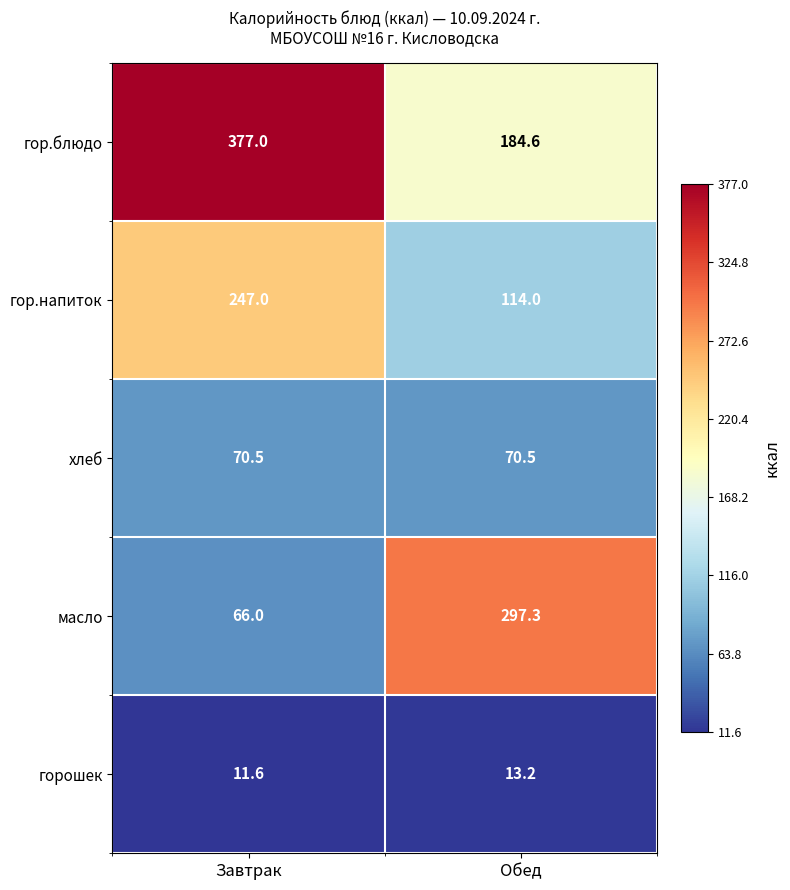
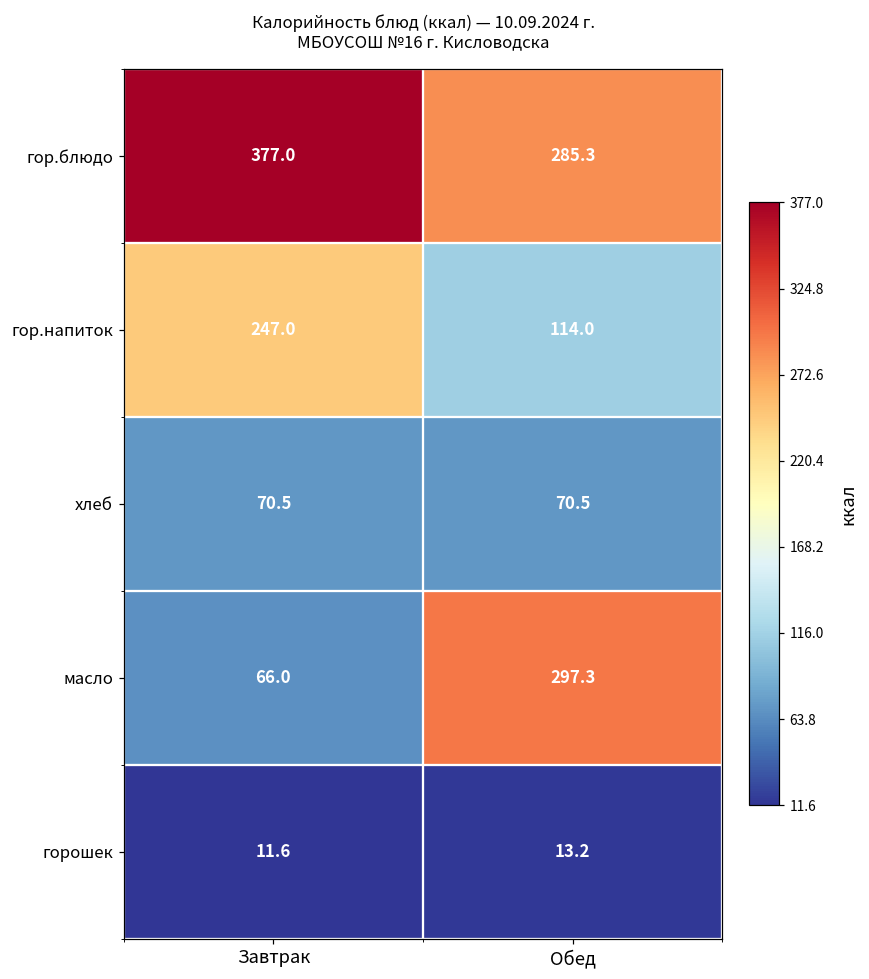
гор.блюдо, Обед: 184.6 -> 285.3
